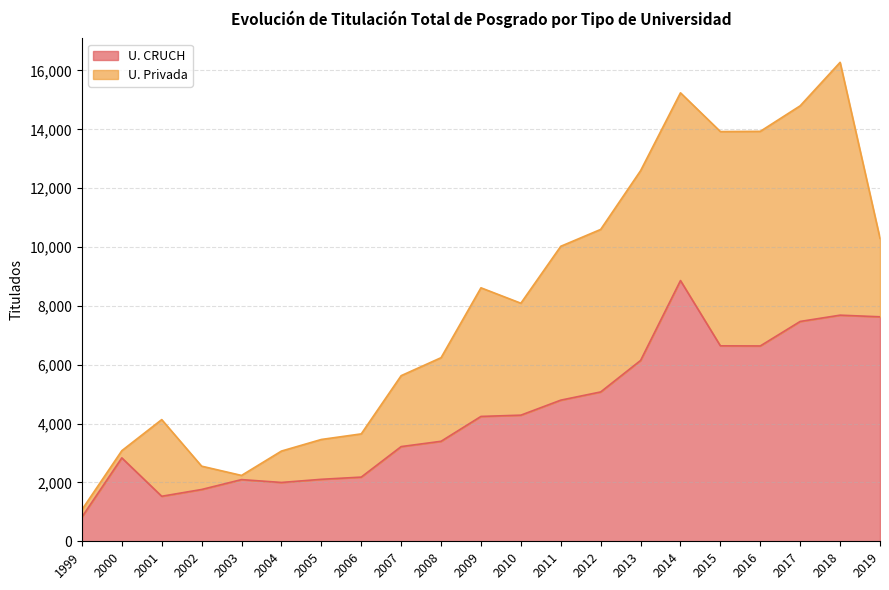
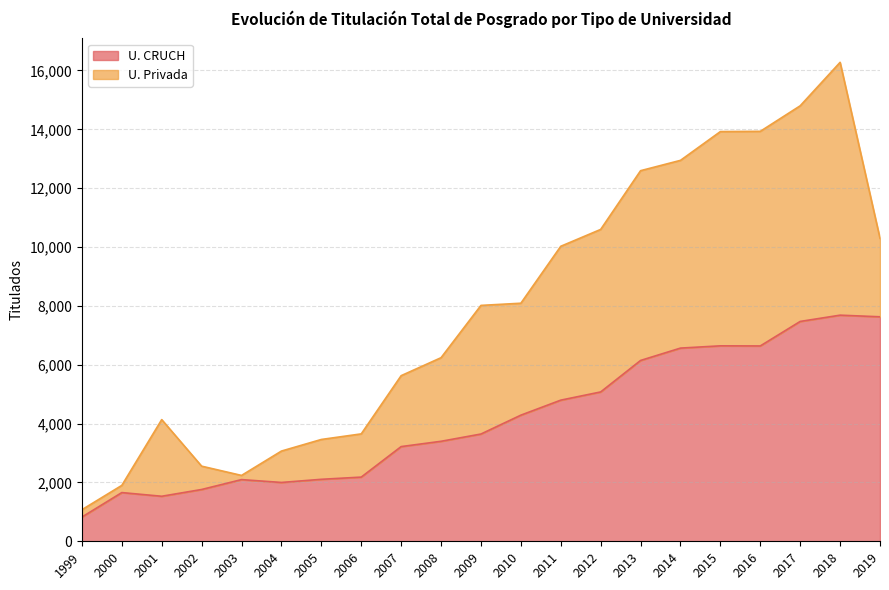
U. CRUCH, 2000: 2,800 -> 1,700
U. CRUCH, 2009: 4,200 -> 3,600
U. CRUCH, 2014: 8,900 -> 6,600
